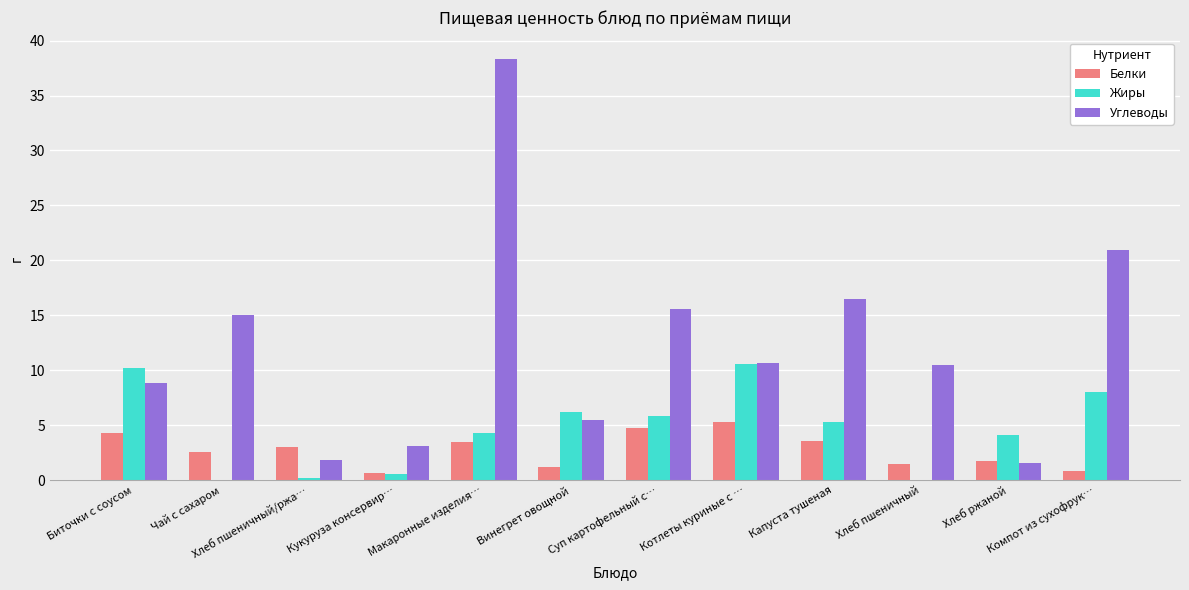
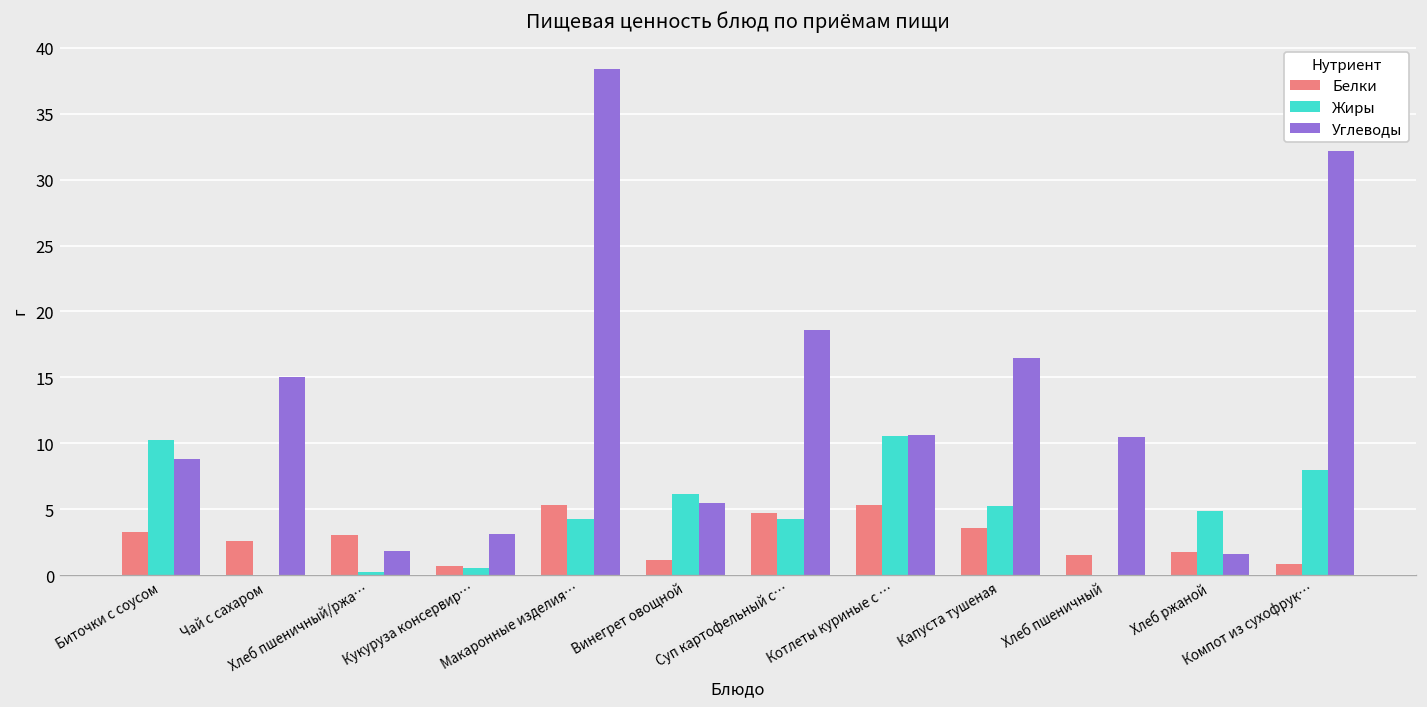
Белки, Биточки с соусом: 4.3 -> 3.3
Белки, Макаронные изделия…: 3.5 -> 5.4
Жиры, Суп картофельный с…: 5.8 -> 4.3
Углеводы, Суп картофельный с…: 15.6 -> 18.6
Жиры, Хлеб ржаной: 4.1 -> 4.9
Углеводы, Компот из сухофрук…: 20.9 -> 32.1
